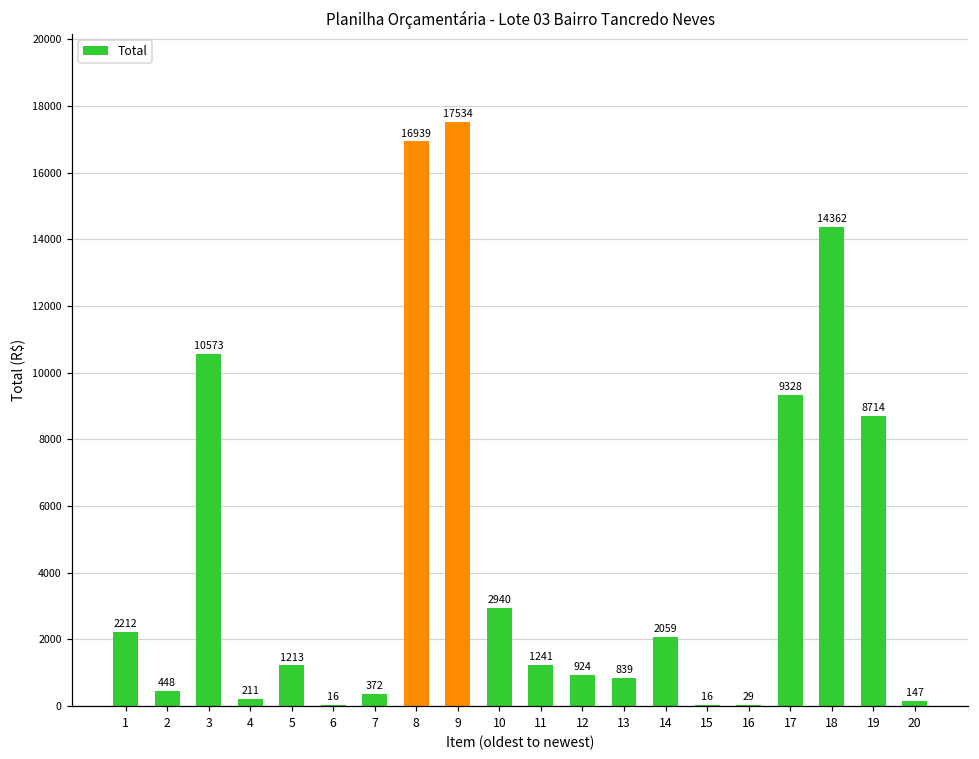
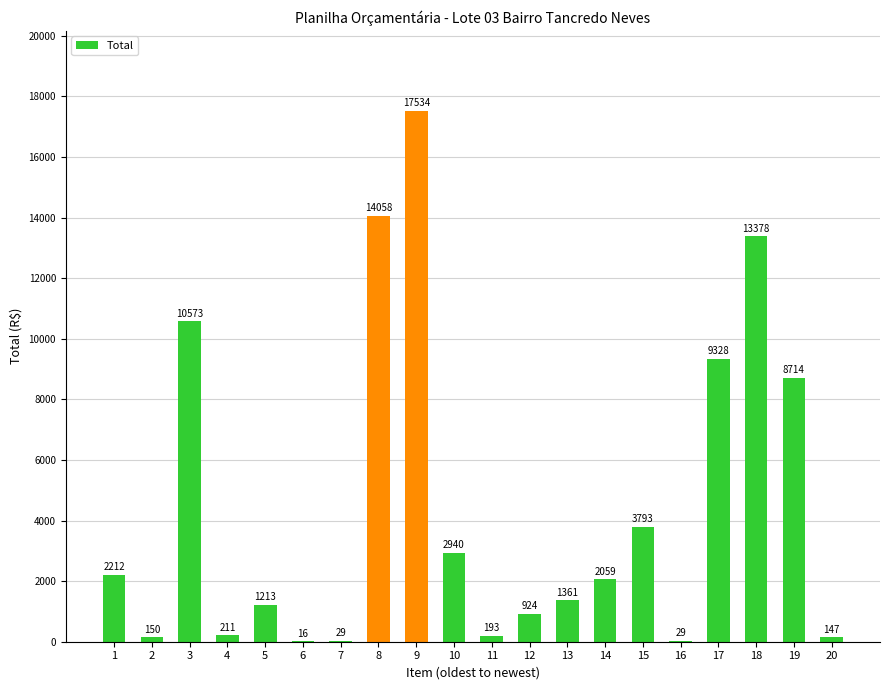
2: 448 -> 150
7: 372 -> 29
8: 16939 -> 14058
11: 1241 -> 193
13: 839 -> 1361
15: 16 -> 3793
18: 14362 -> 13378
